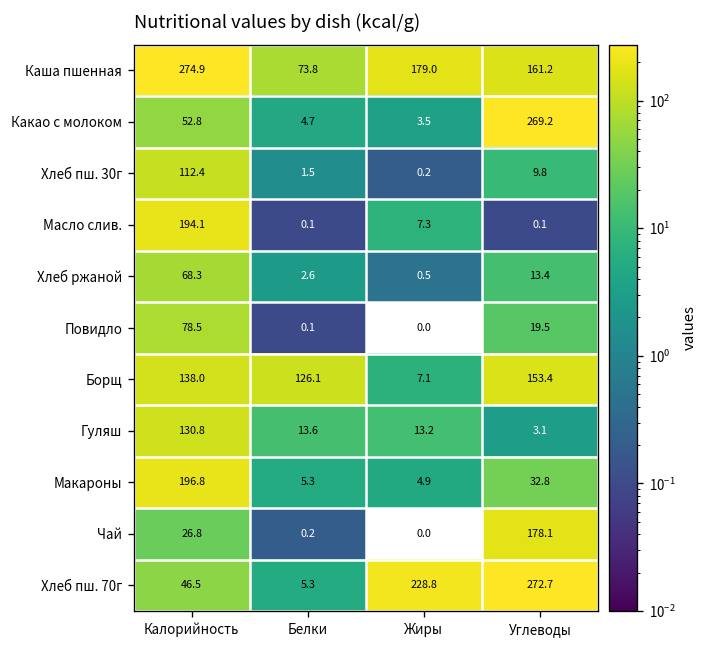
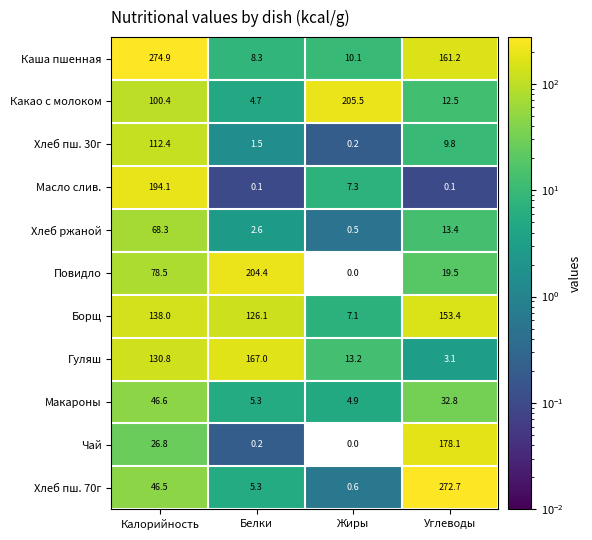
Каша пшенная, Белки: 73.8 -> 8.3
Каша пшенная, Жиры: 179.0 -> 10.1
Какао с молоком, Калорийность: 52.8 -> 100.4
Какао с молоком, Жиры: 3.5 -> 205.5
Какао с молоком, Углеводы: 269.2 -> 12.5
Повидло, Белки: 0.1 -> 204.4
Гуляш, Белки: 13.6 -> 167.0
Макароны, Калорийность: 196.8 -> 46.6
Хлеб пш. 70г, Жиры: 228.8 -> 0.6
